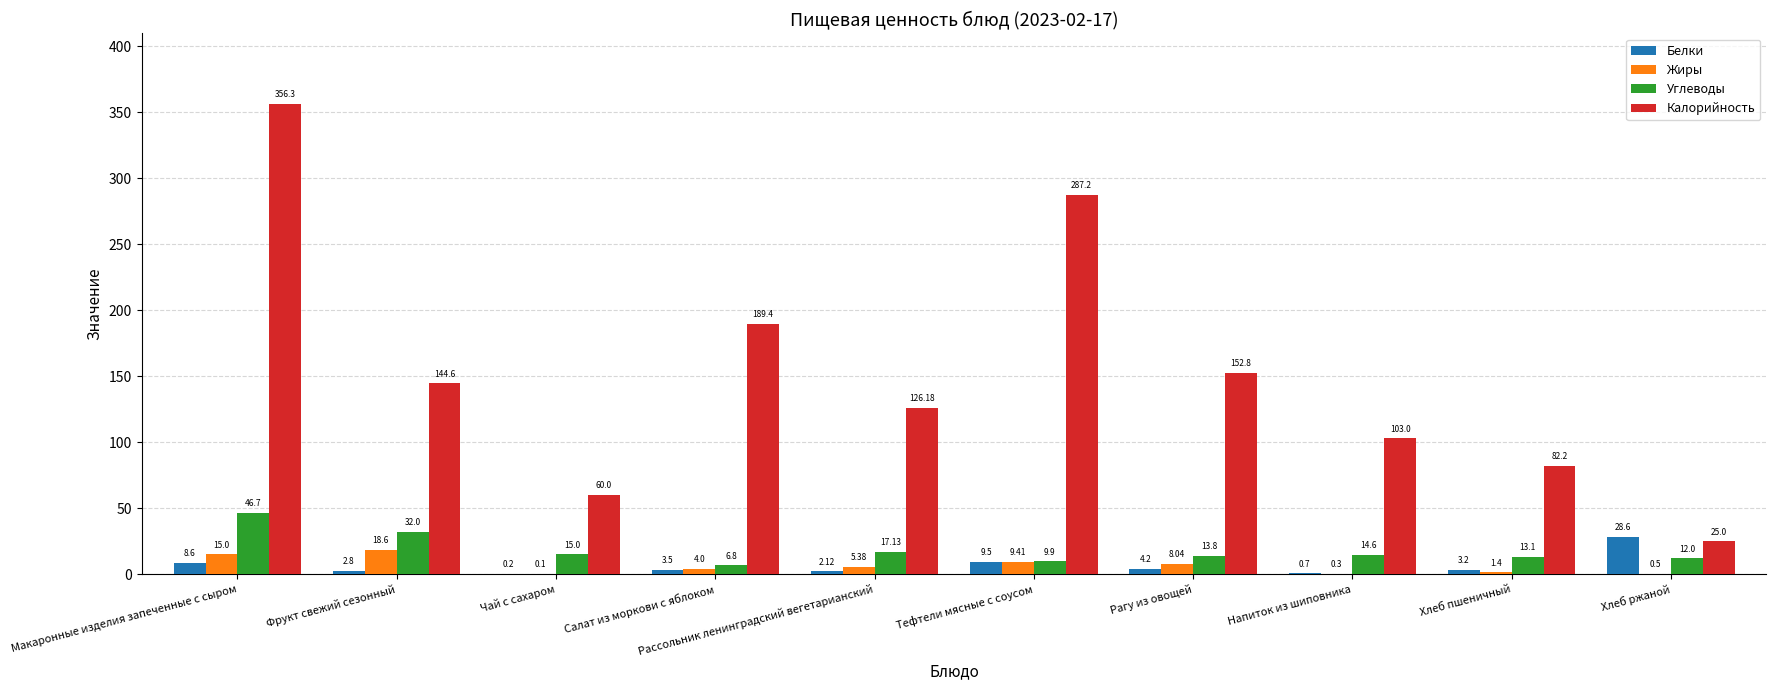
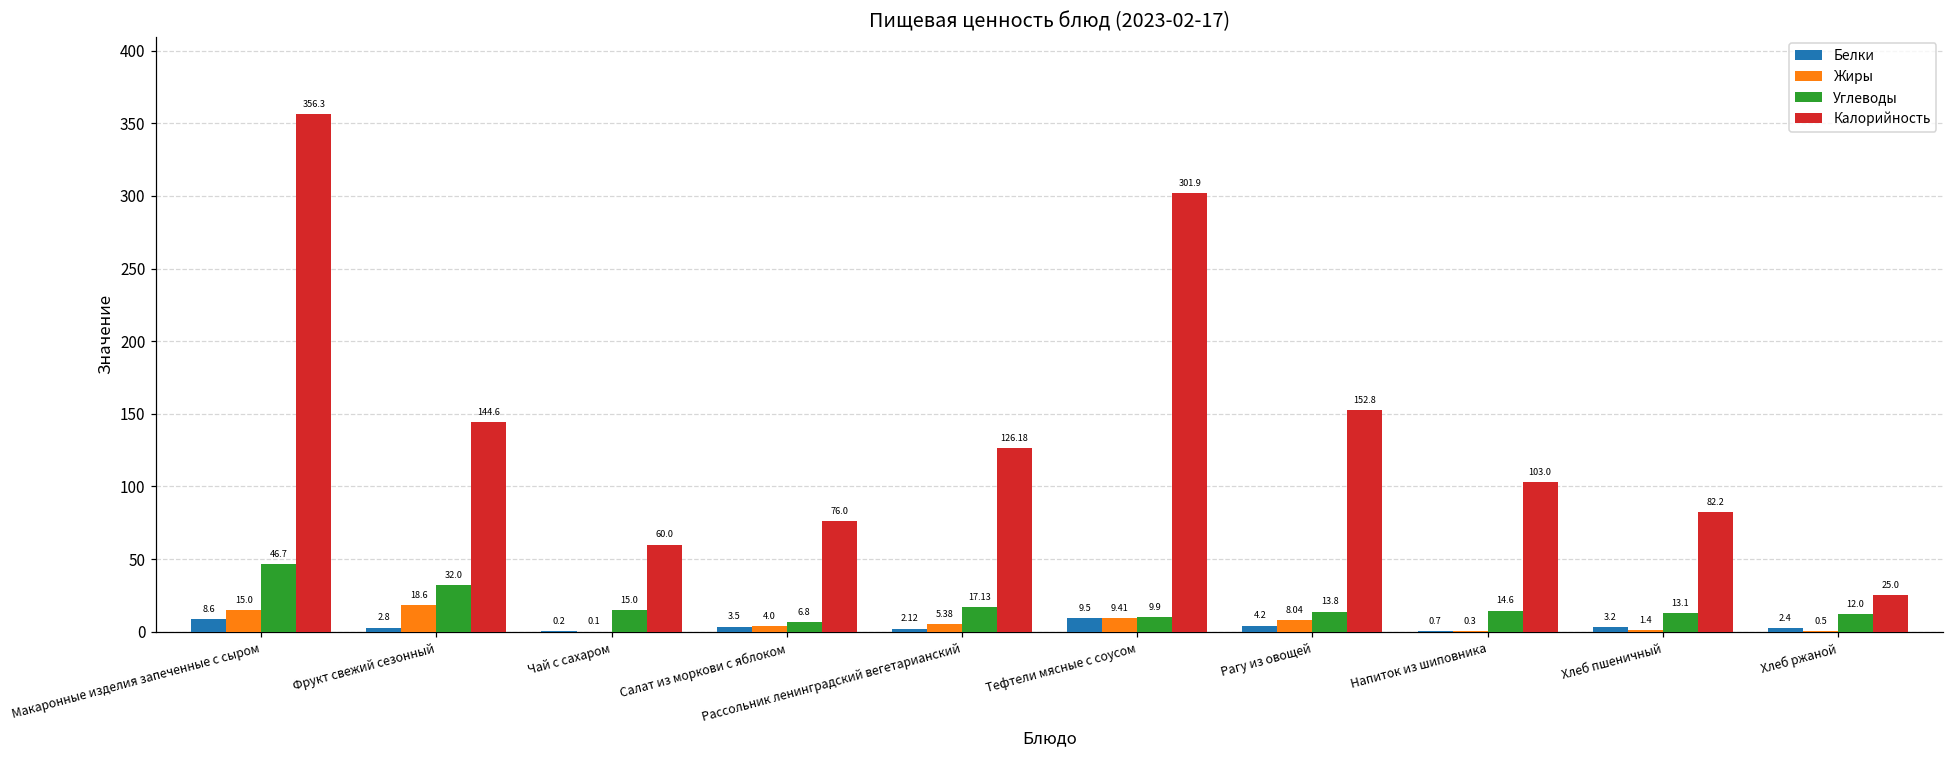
Калорийность, Салат из моркови с яблоком: 189.4 -> 76.0
Калорийность, Тефтели мясные с соусом: 287.2 -> 301.9
Белки, Хлеб ржаной: 28.6 -> 2.4
